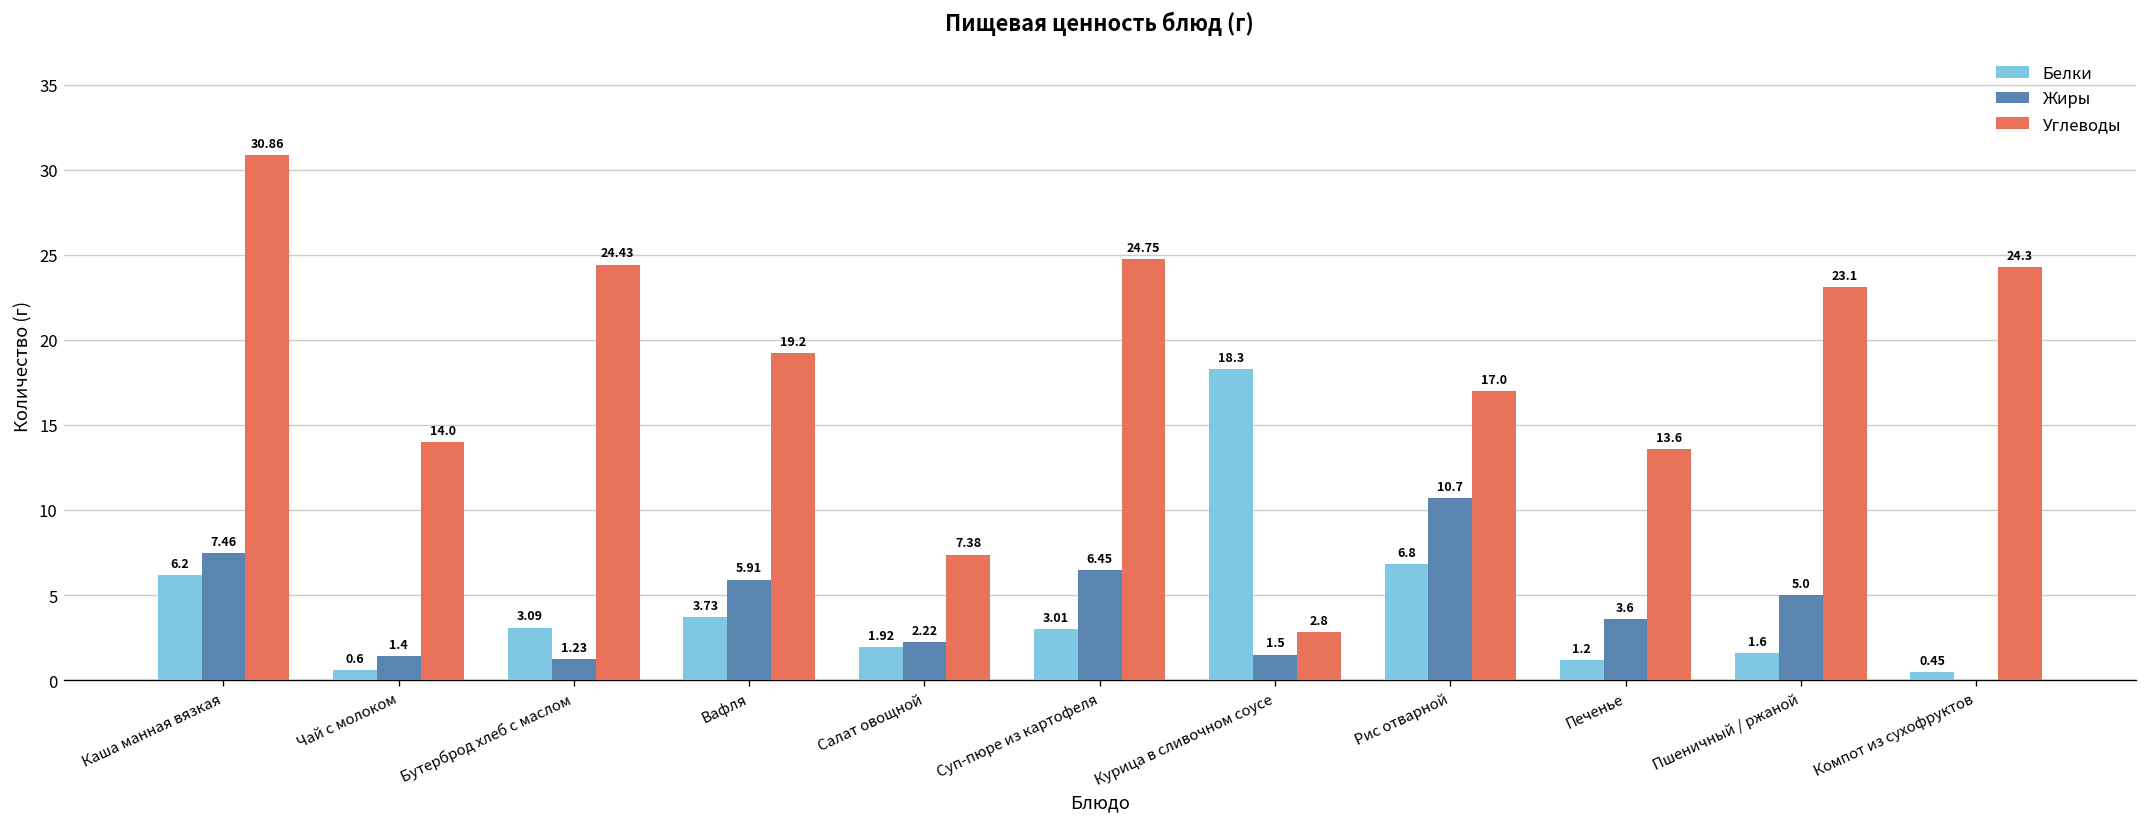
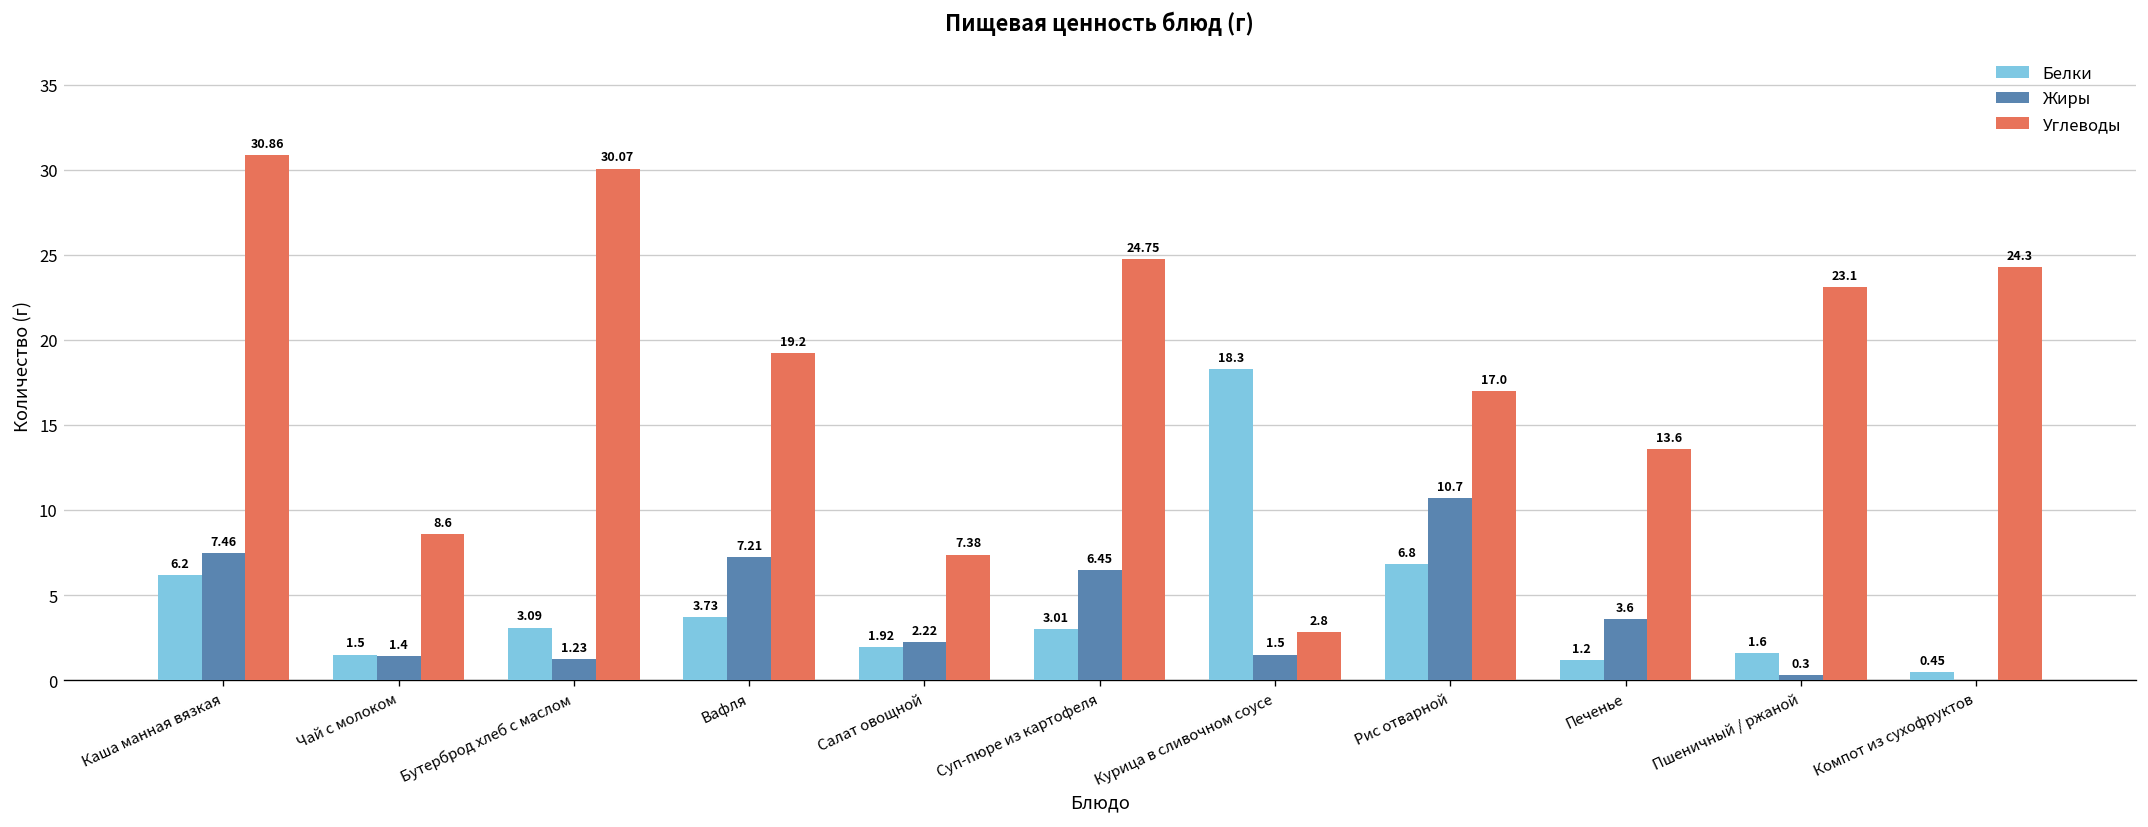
Белки, Чай с молоком: 0.6 -> 1.5
Углеводы, Чай с молоком: 14.0 -> 8.6
Углеводы, Бутерброд хлеб с маслом: 24.43 -> 30.07
Жиры, Вафля: 5.91 -> 7.21
Жиры, Пшеничный / ржаной: 5.0 -> 0.3
